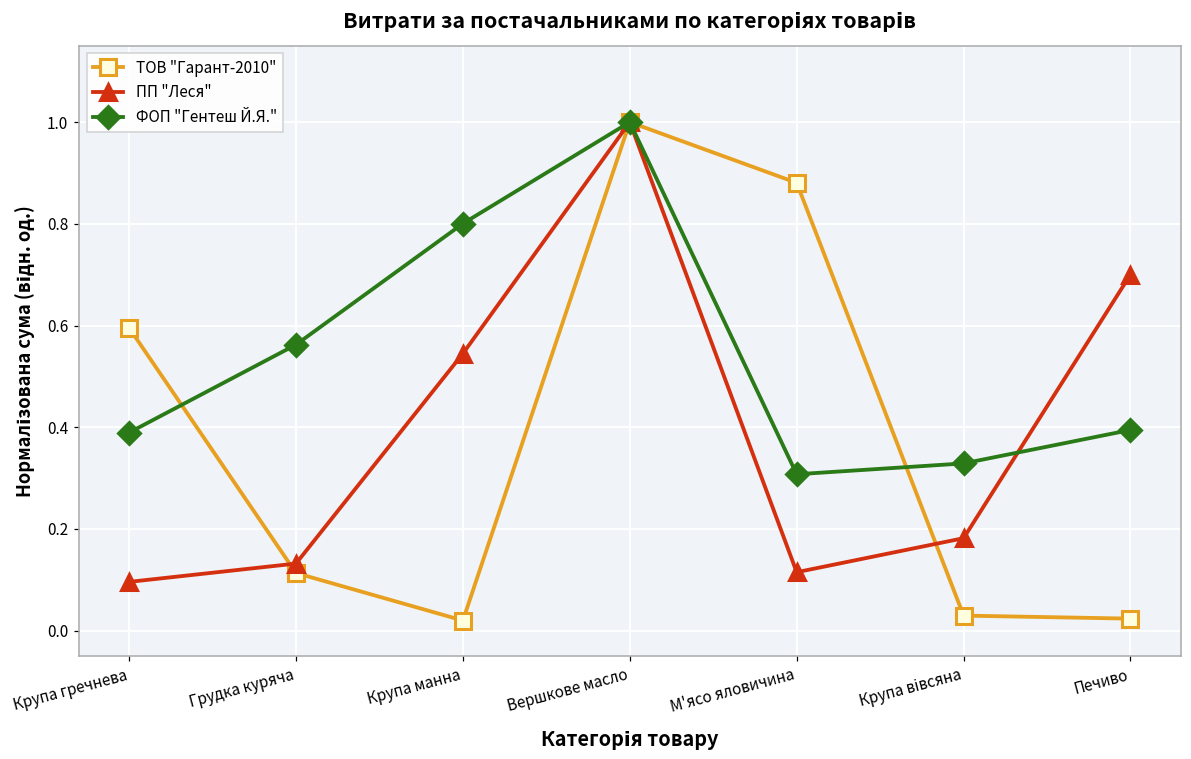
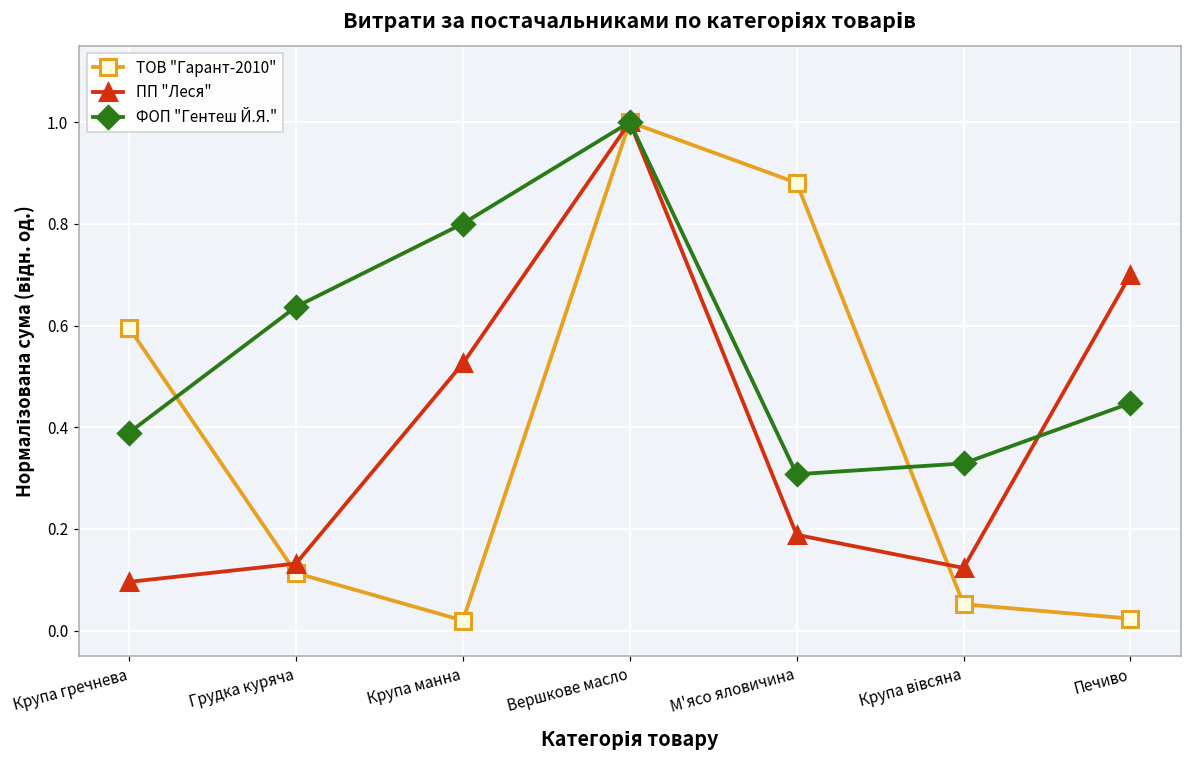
ФОП "Гентеш Й.Я.", Грудка куряча: 0.56 -> 0.64
ПП "Леся", Крупа манна: 0.54 -> 0.53
ПП "Леся", М'ясо яловичина: 0.12 -> 0.19
ТОВ "Гарант-2010", Крупа вівсяна: 0.03 -> 0.05
ПП "Леся", Крупа вівсяна: 0.18 -> 0.12
ФОП "Гентеш Й.Я.", Печиво: 0.39 -> 0.45
